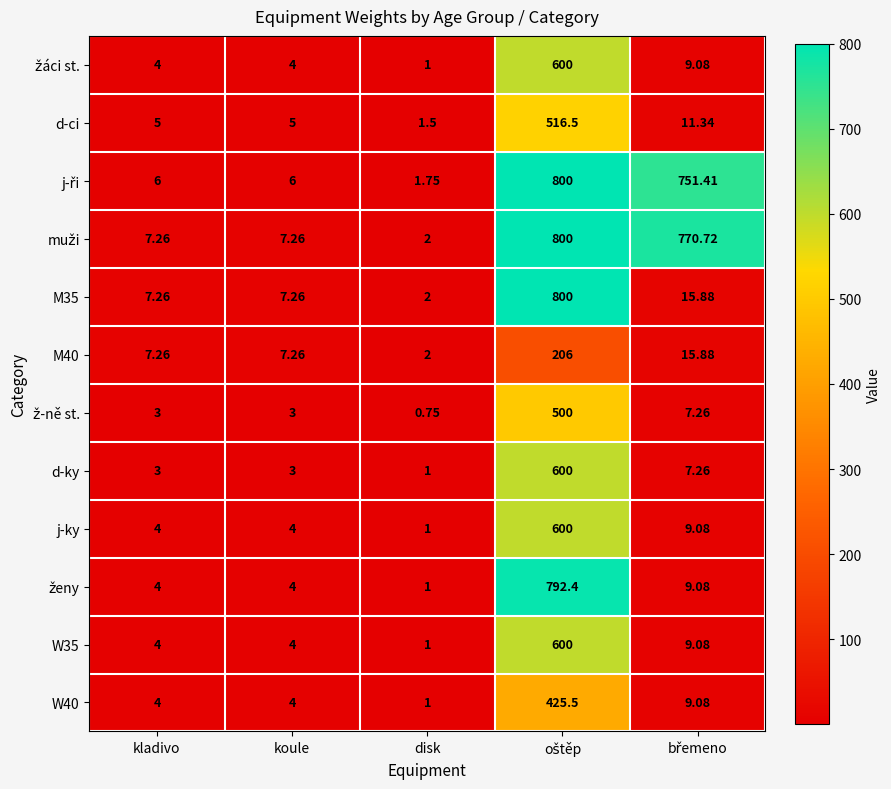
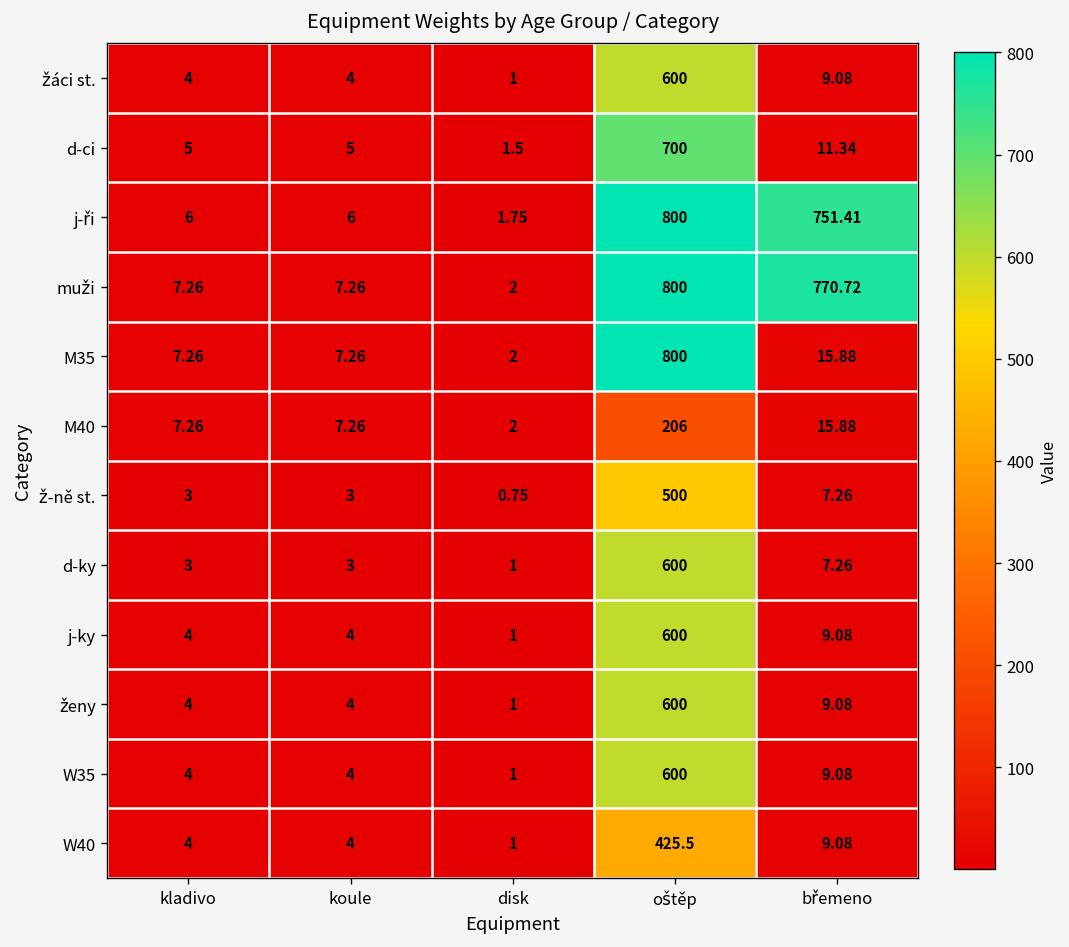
d-ci, oštěp: 516.5 -> 700
ženy, oštěp: 792.4 -> 600
